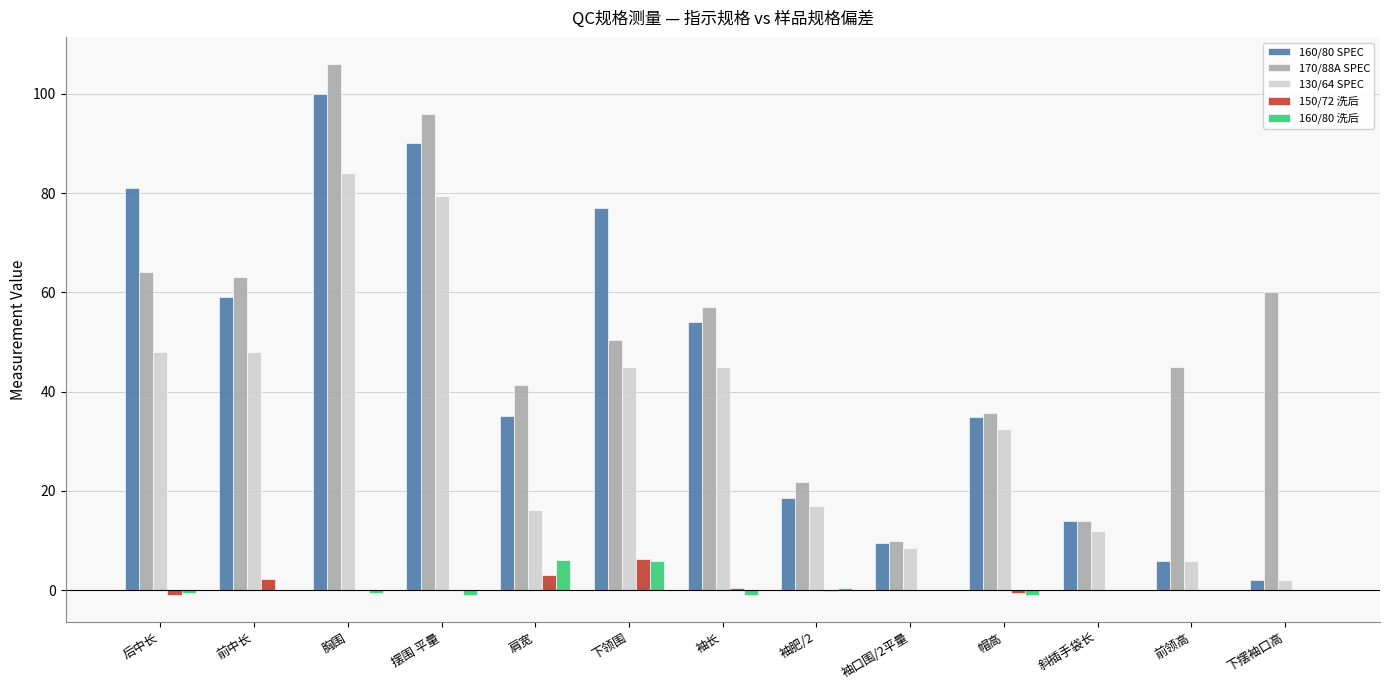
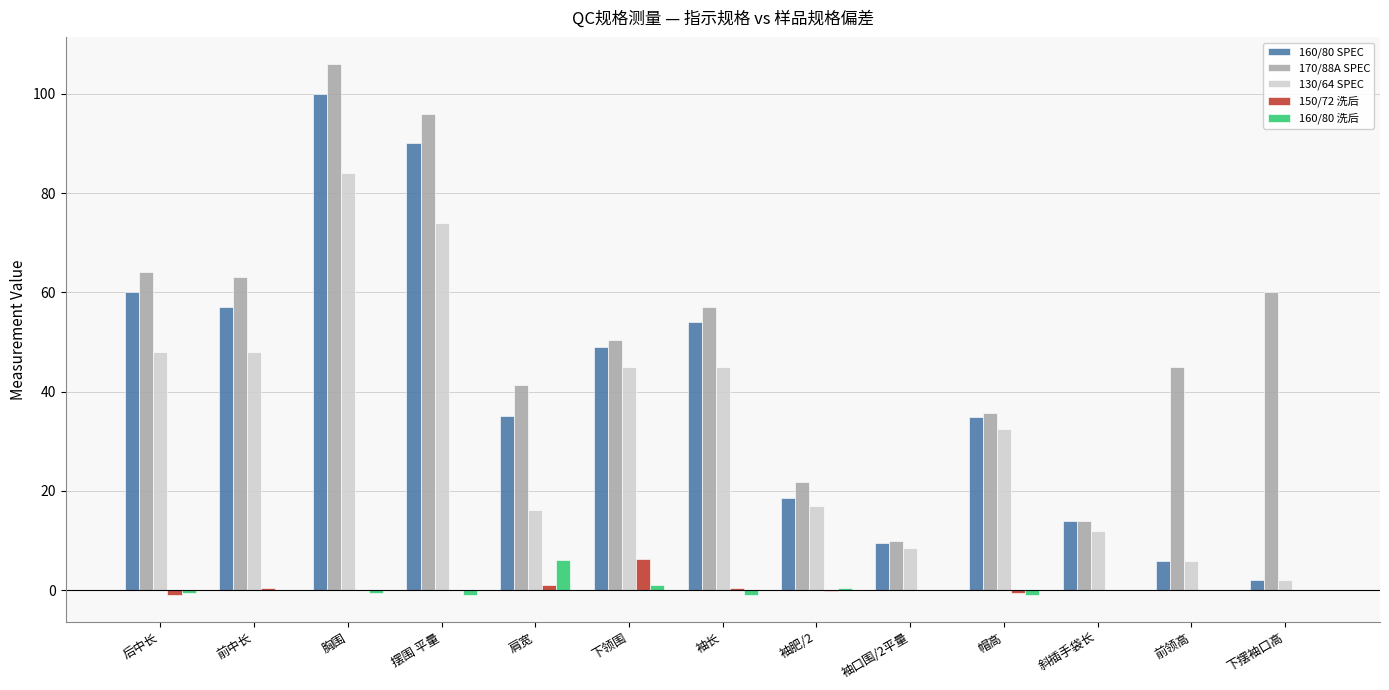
160/80 SPEC, 后中长: 81 -> 60
160/80 SPEC, 前中长: 59 -> 57
150/72 洗后, 前中长: 2 -> 1
130/64 SPEC, 摆围 平量: 79 -> 74
150/72 洗后, 肩宽: 3 -> 1
160/80 SPEC, 下领围: 77 -> 49
160/80 洗后, 下领围: 6 -> 1
